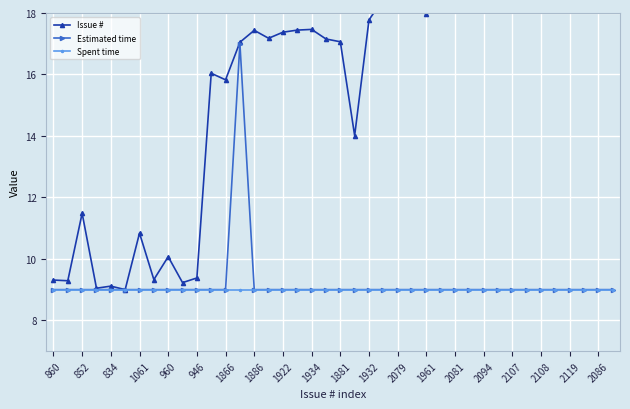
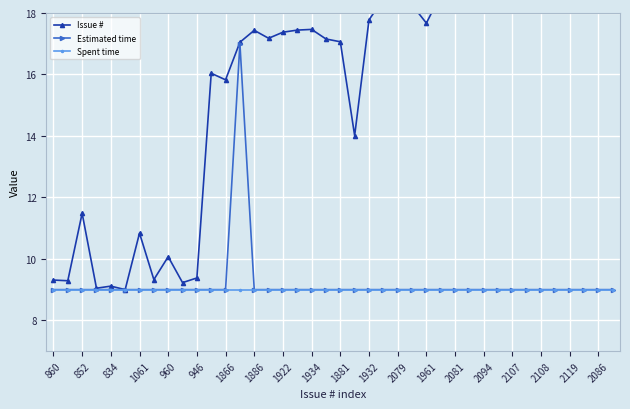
Issue #, 1961: 18.0 -> 17.7
